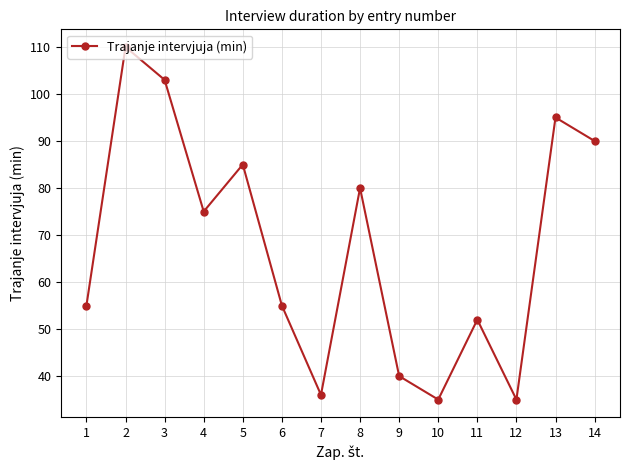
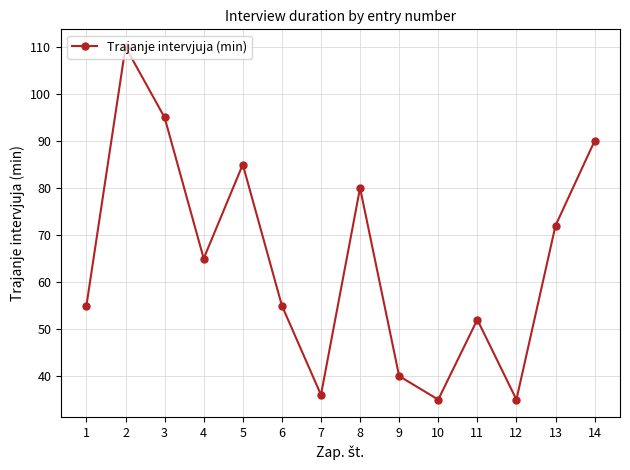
3: 103 -> 95
4: 75 -> 65
13: 95 -> 72
